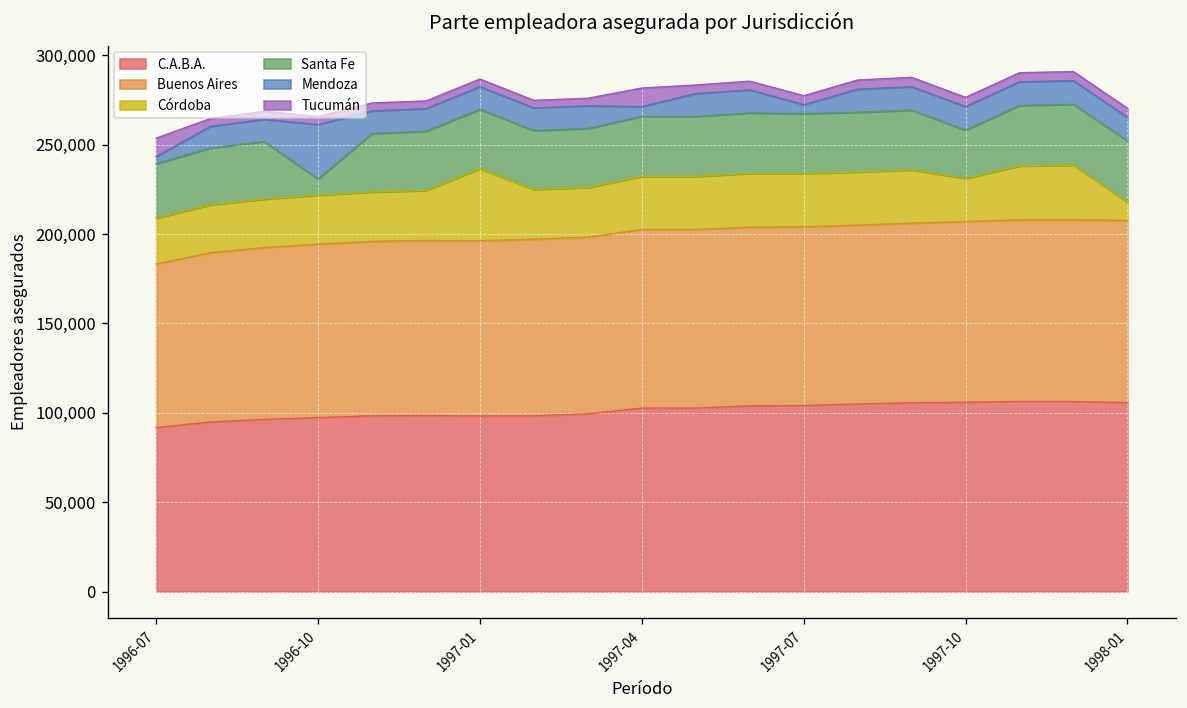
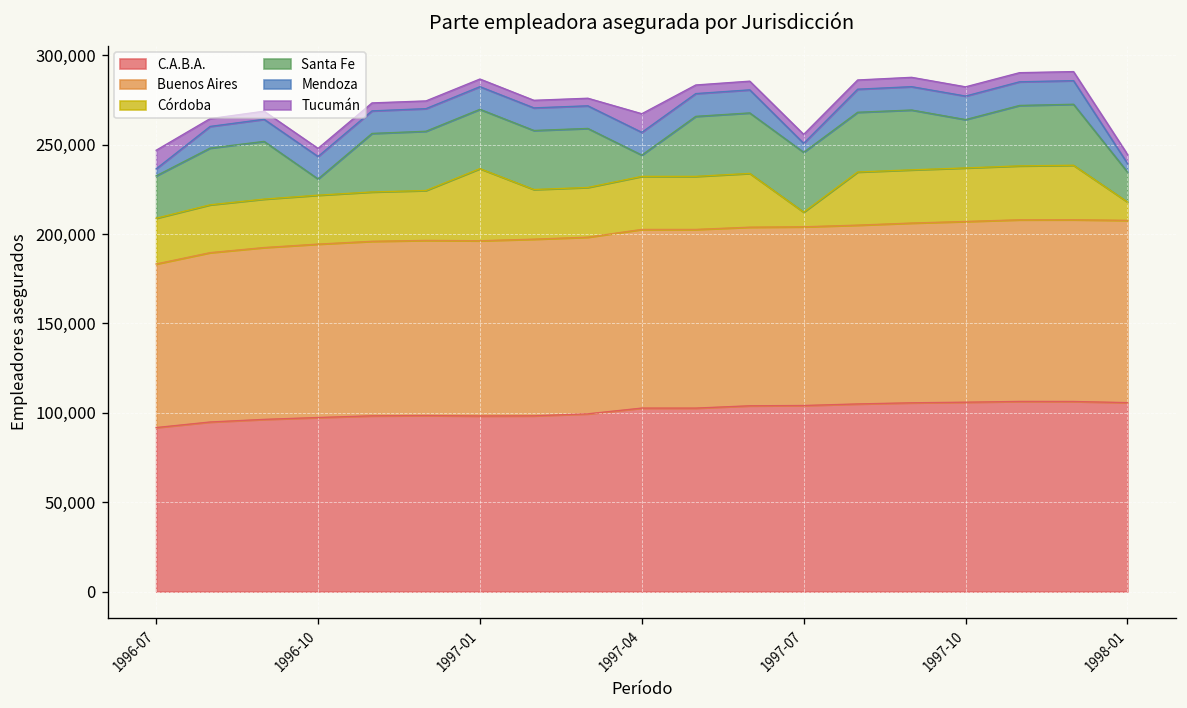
Santa Fe, 1996-07: 30,000 -> 24,000
Mendoza, 1996-10: 30,000 -> 13,000
Santa Fe, 1997-04: 34,000 -> 12,000
Mendoza, 1997-04: 5,000 -> 13,000
Córdoba, 1997-07: 30,000 -> 8,000
Córdoba, 1997-10: 24,000 -> 30,000
Santa Fe, 1998-01: 34,000 -> 17,000
Mendoza, 1998-01: 13,000 -> 5,000
